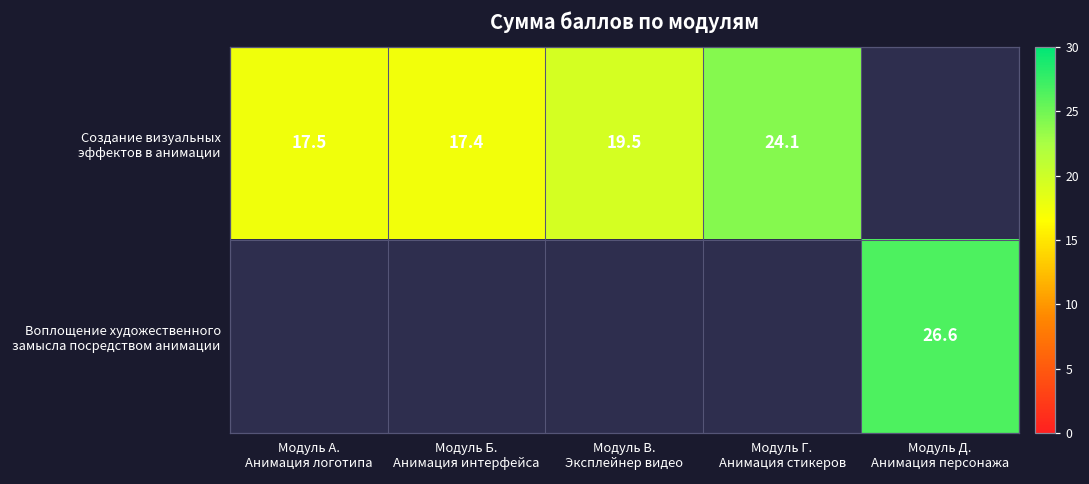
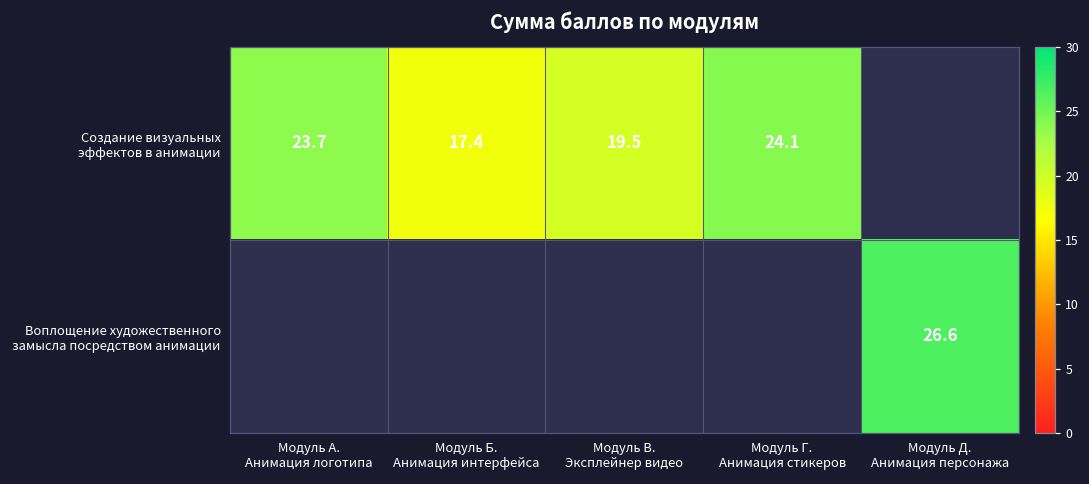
Создание визуальных эффектов в анимации, Модуль А. Анимация логотипа: 17.5 -> 23.7
